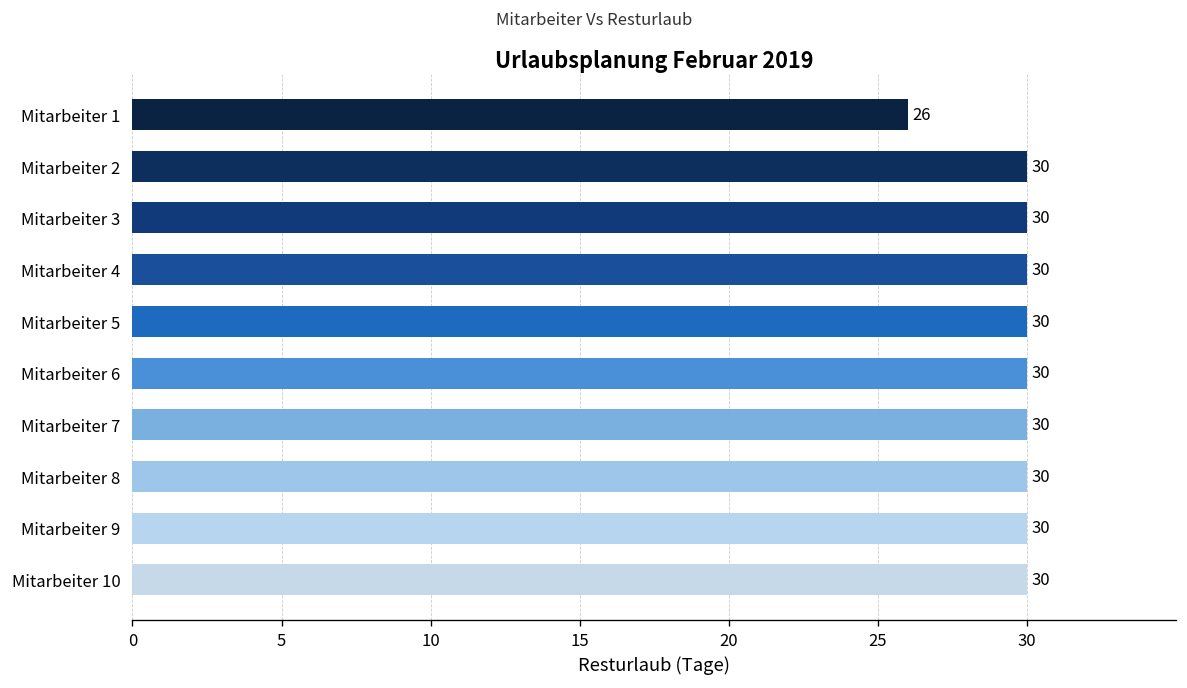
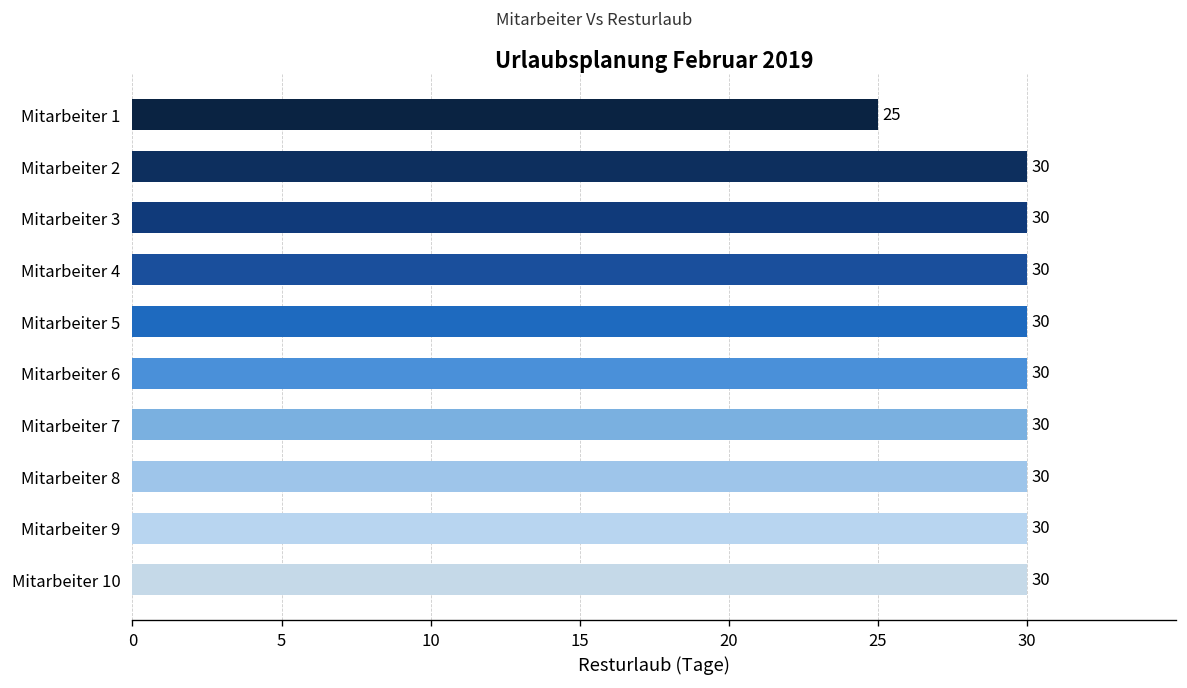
Mitarbeiter 1: 26 -> 25
